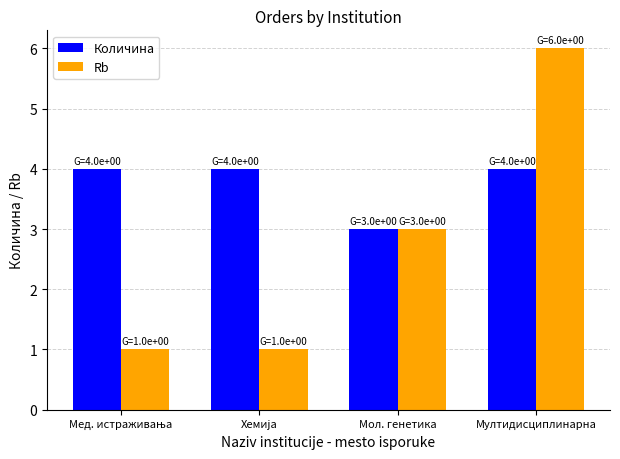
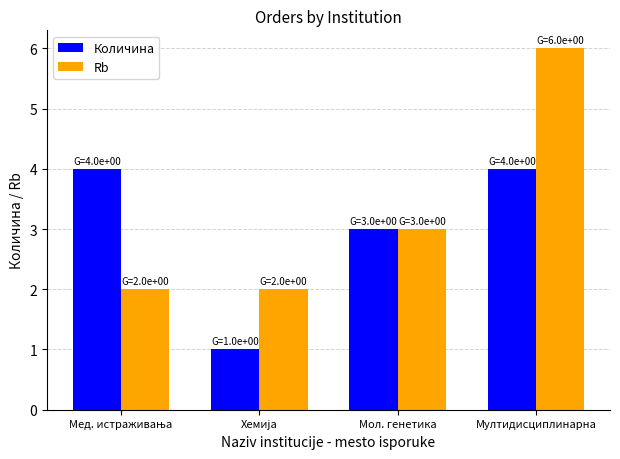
Rb, Мед. истраживања: 1.0e+00 -> 2.0e+00
Количина, Хемија: 4.0e+00 -> 1.0e+00
Rb, Хемија: 1.0e+00 -> 2.0e+00
